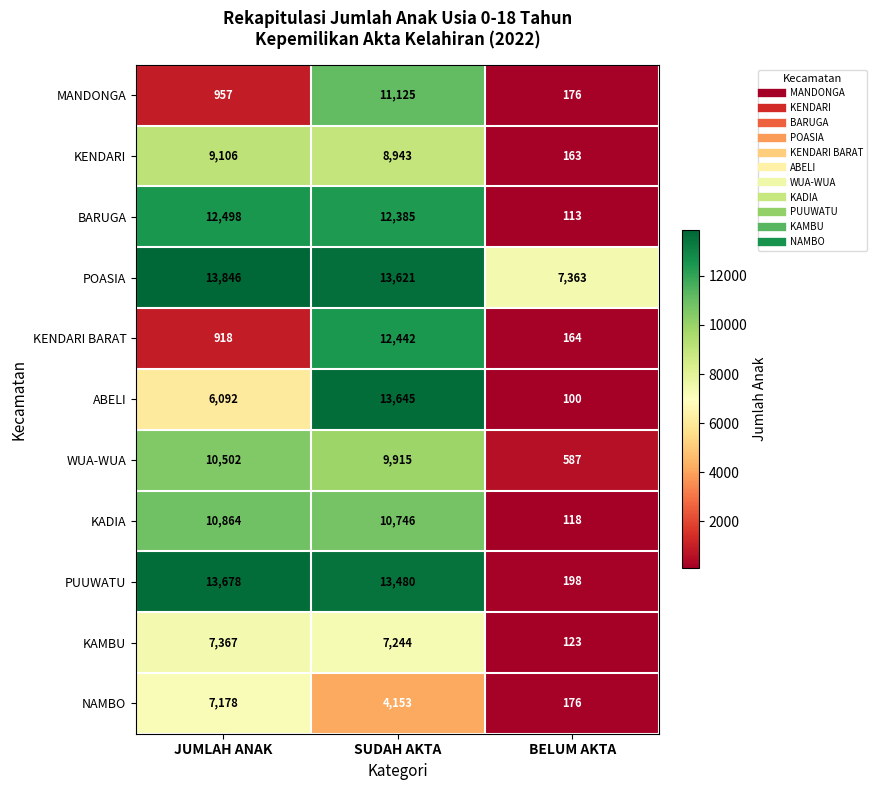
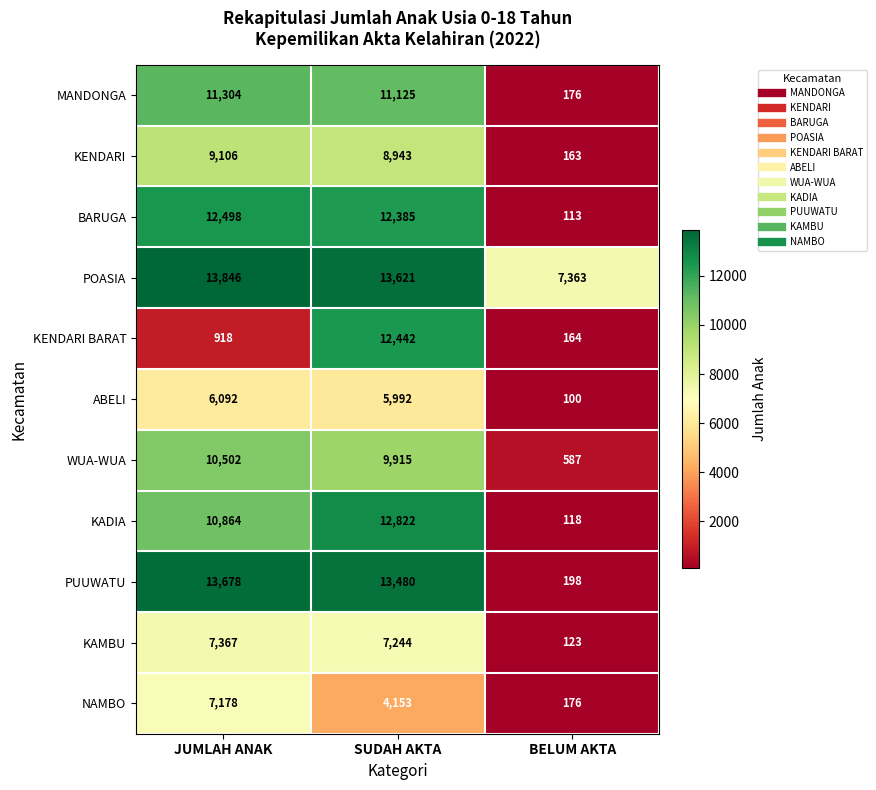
MANDONGA, JUMLAH ANAK: 957 -> 11,304
ABELI, SUDAH AKTA: 13,645 -> 5,992
KADIA, SUDAH AKTA: 10,746 -> 12,822
